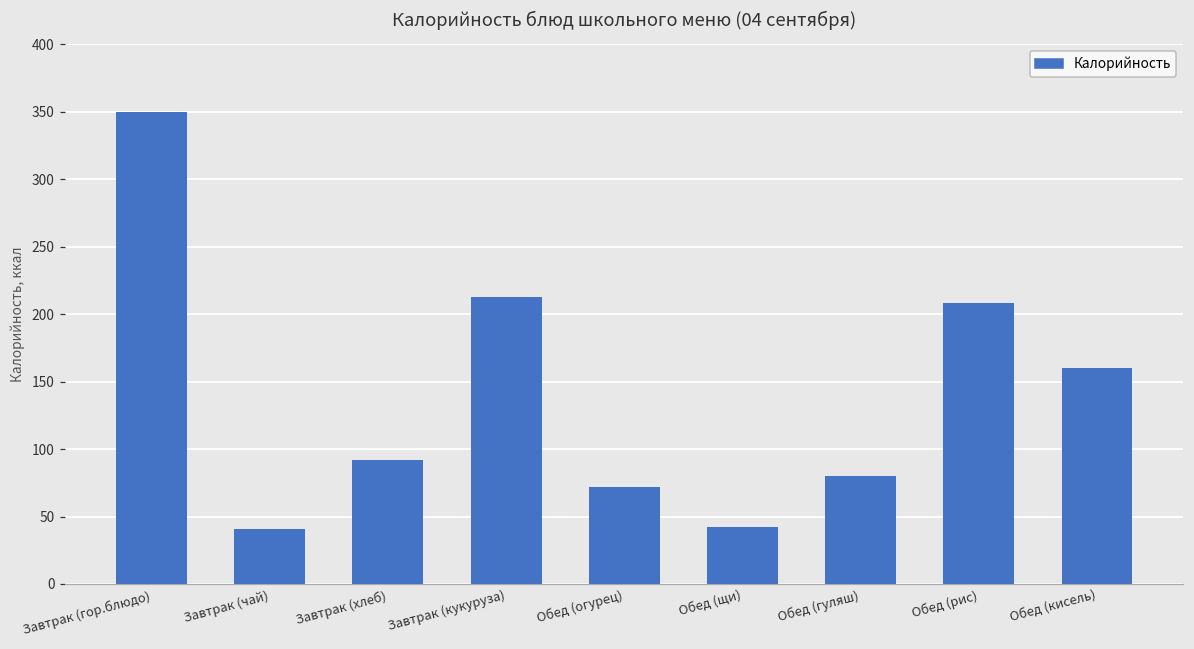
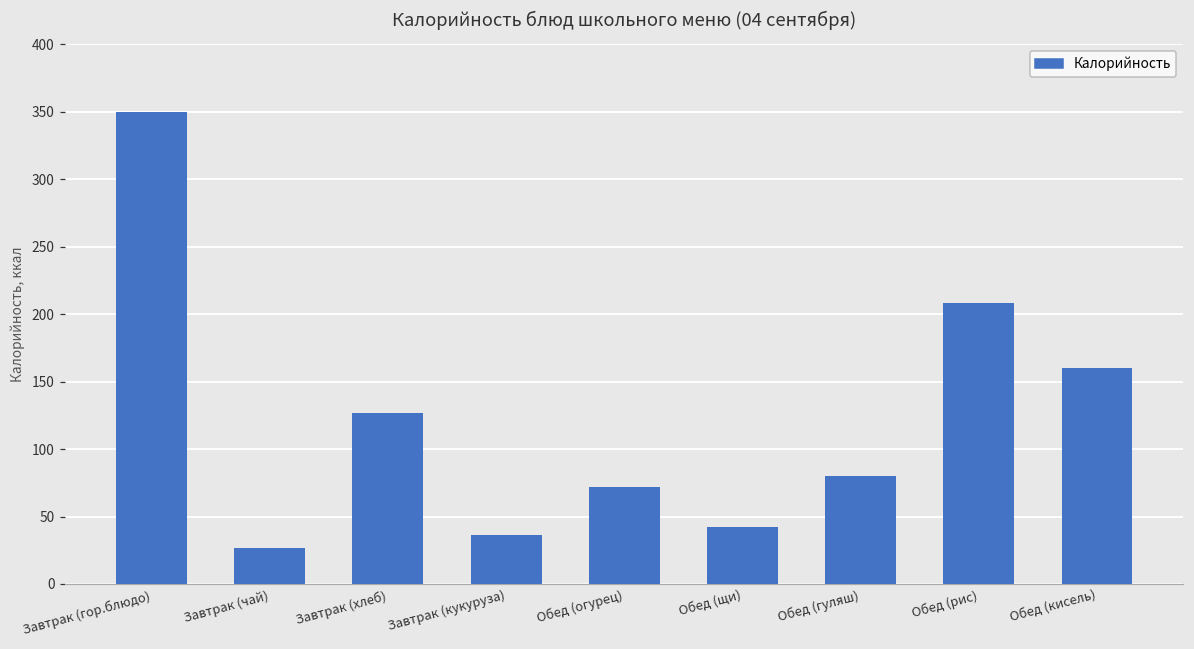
Завтрак (чай): 41 -> 27
Завтрак (хлеб): 92 -> 127
Завтрак (кукуруза): 213 -> 36
